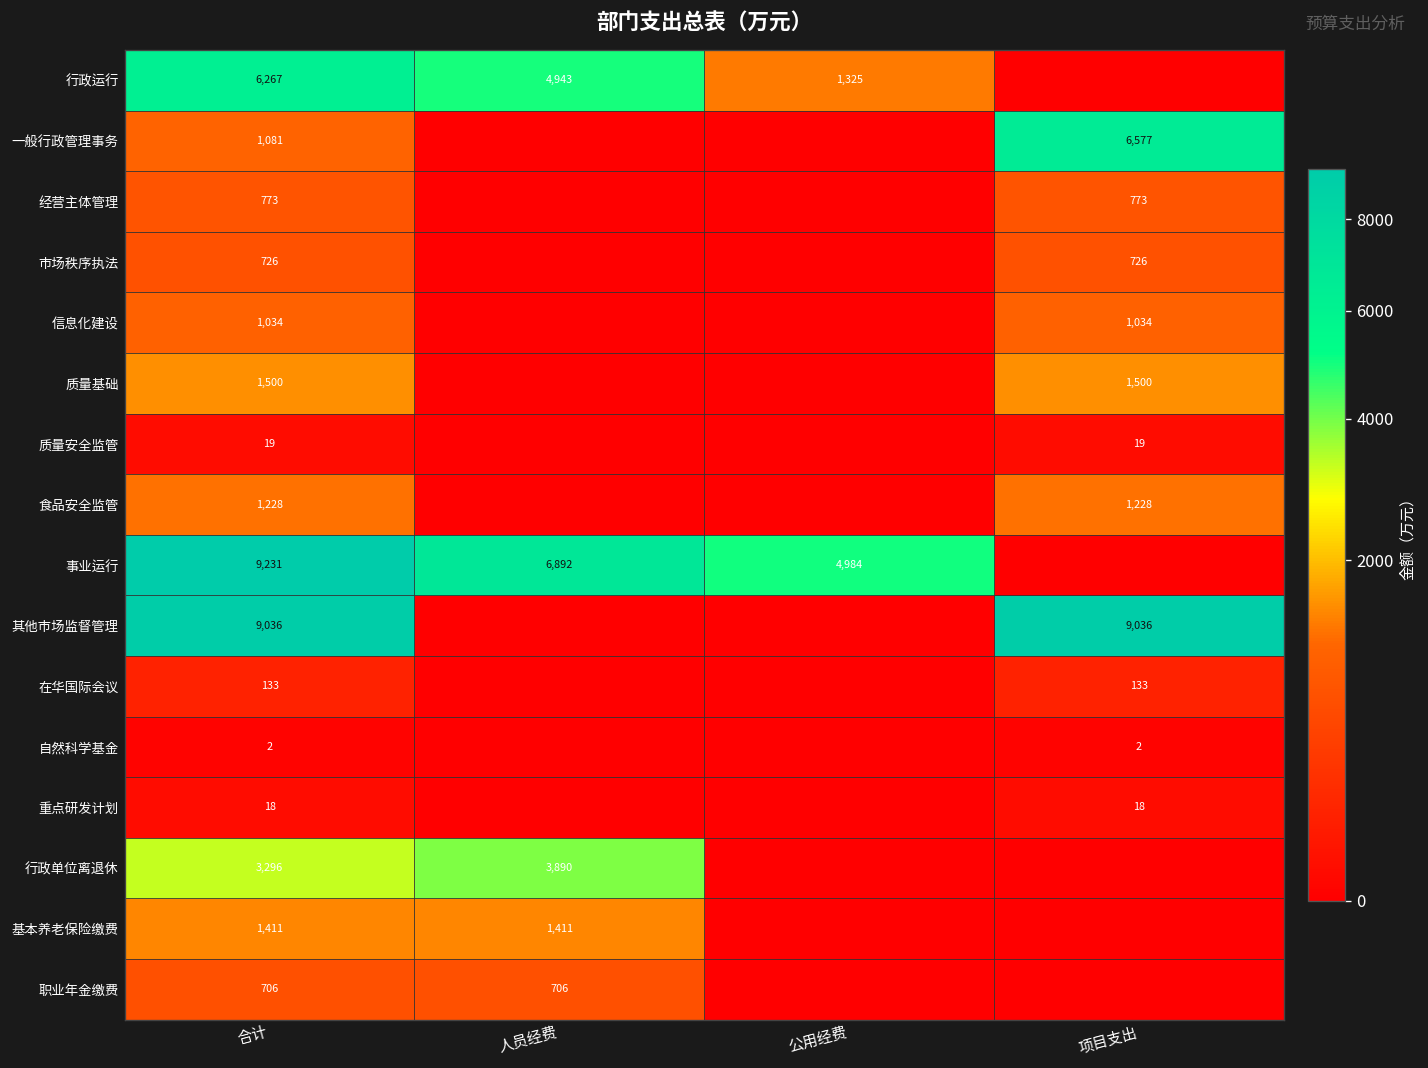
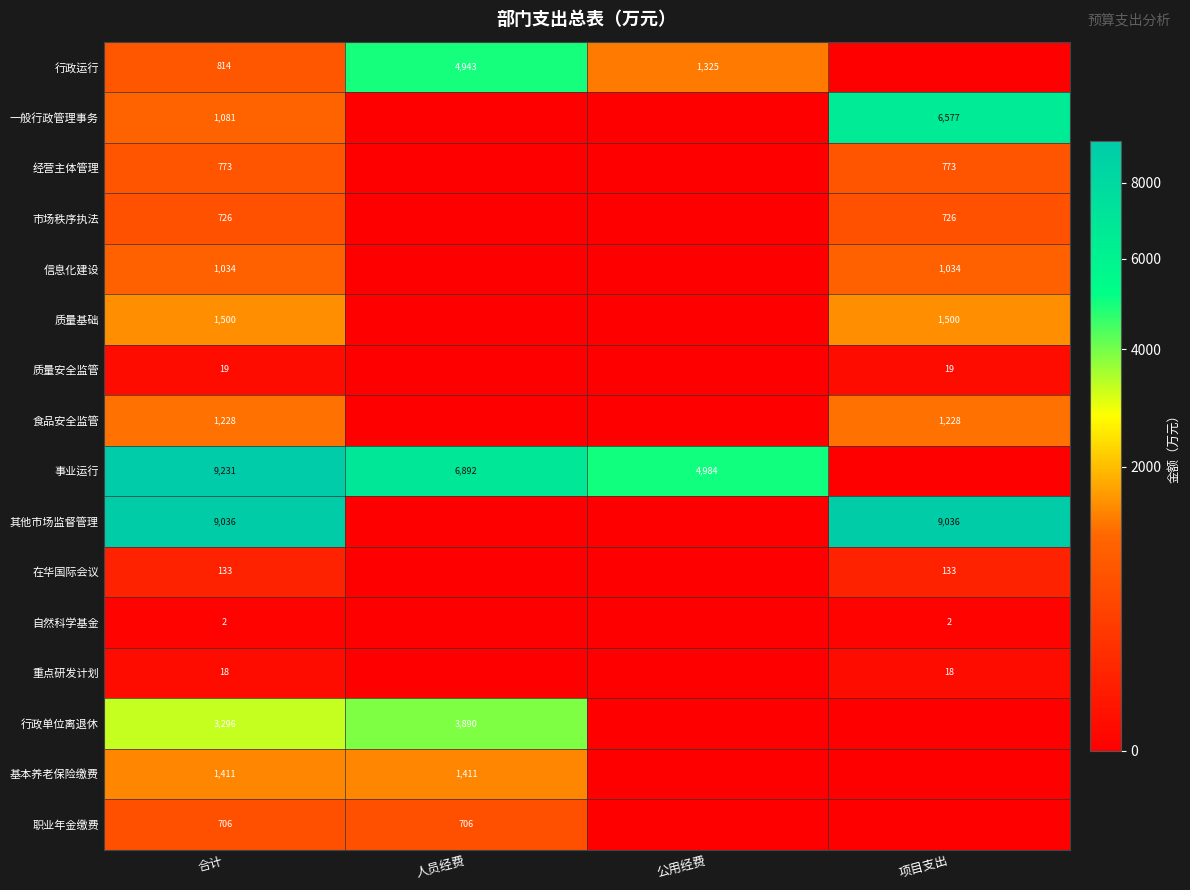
行政运行, 合计: 6,267 -> 814
